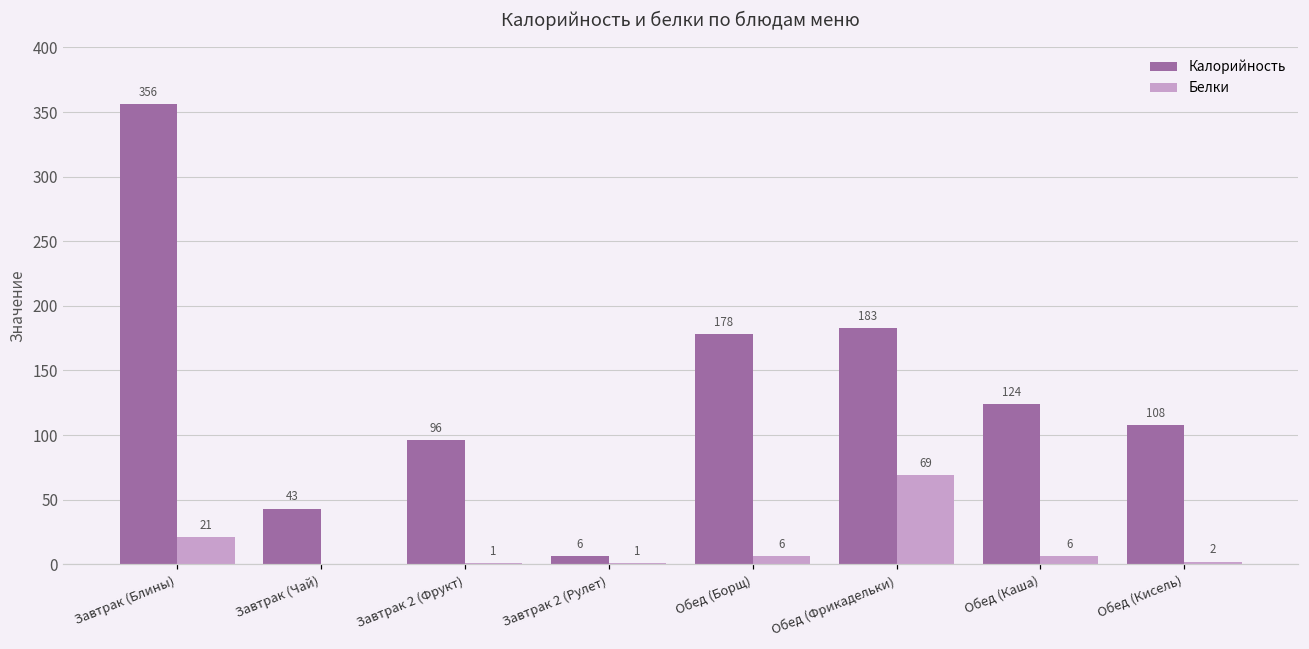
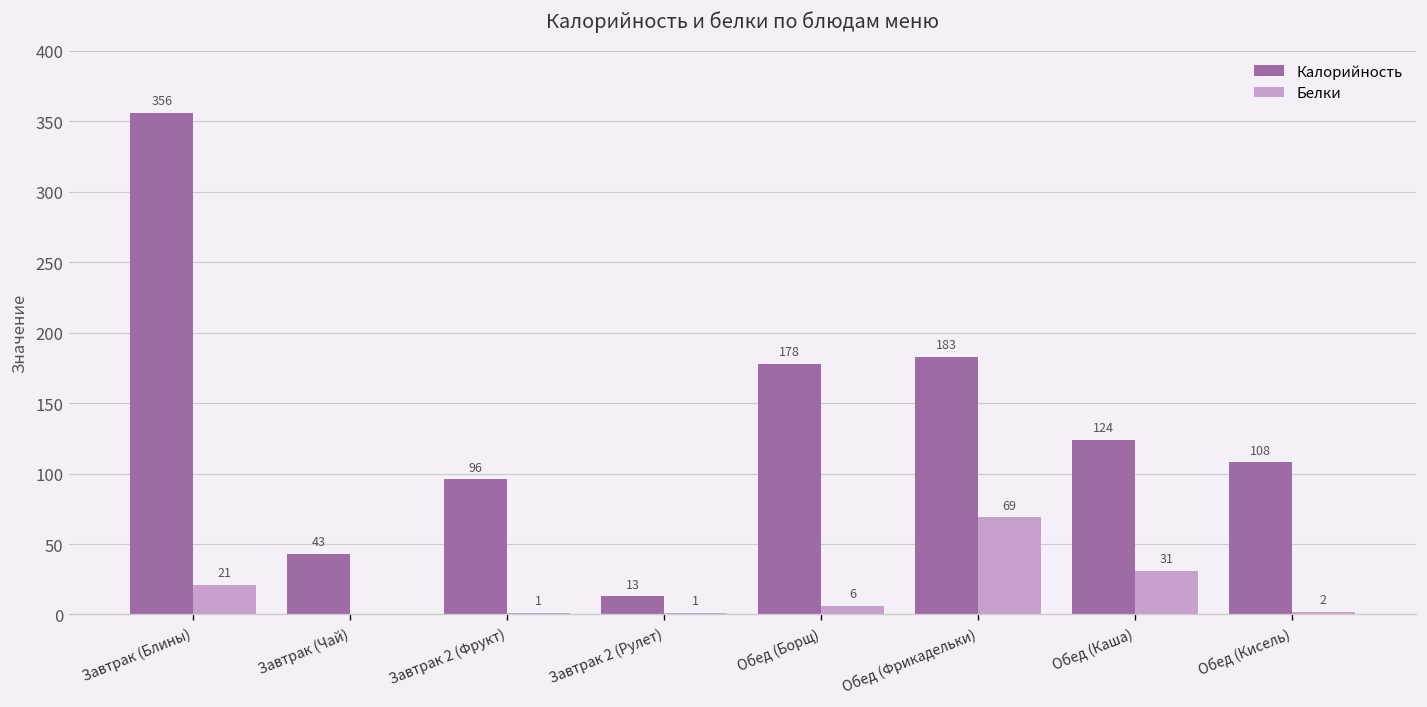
Калорийность, Завтрак 2 (Рулет): 6 -> 13
Белки, Обед (Каша): 6 -> 31
